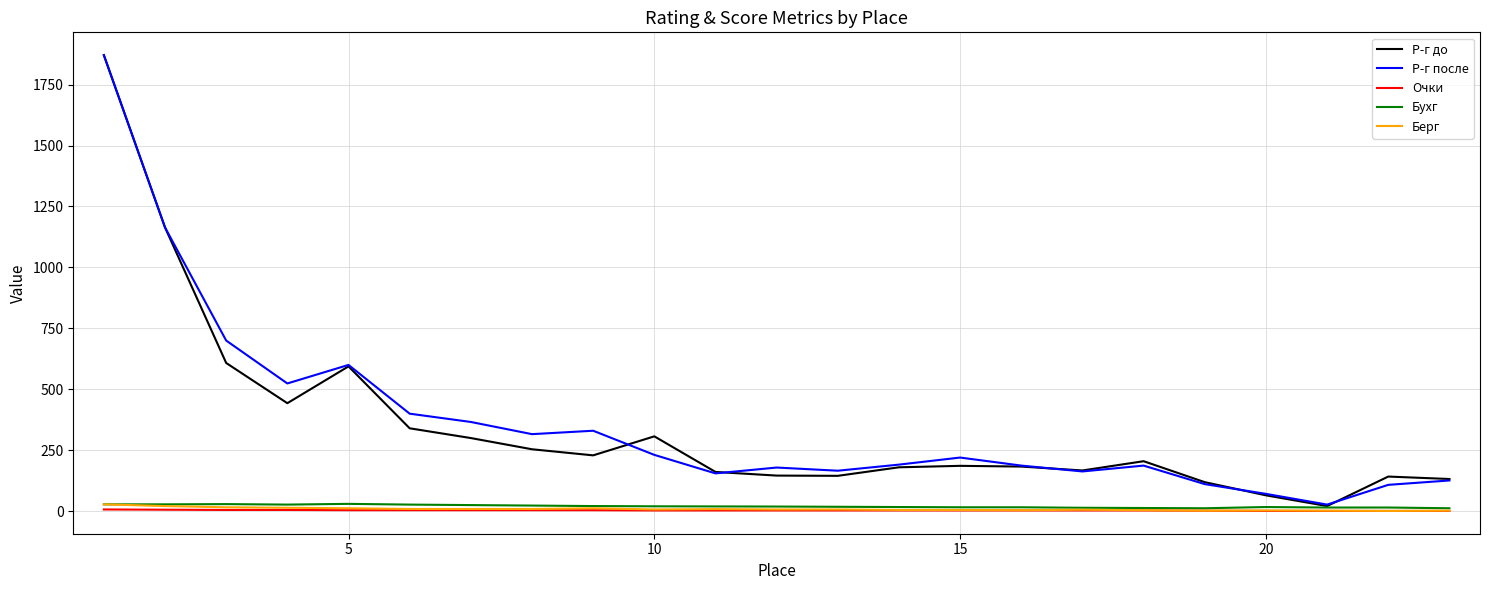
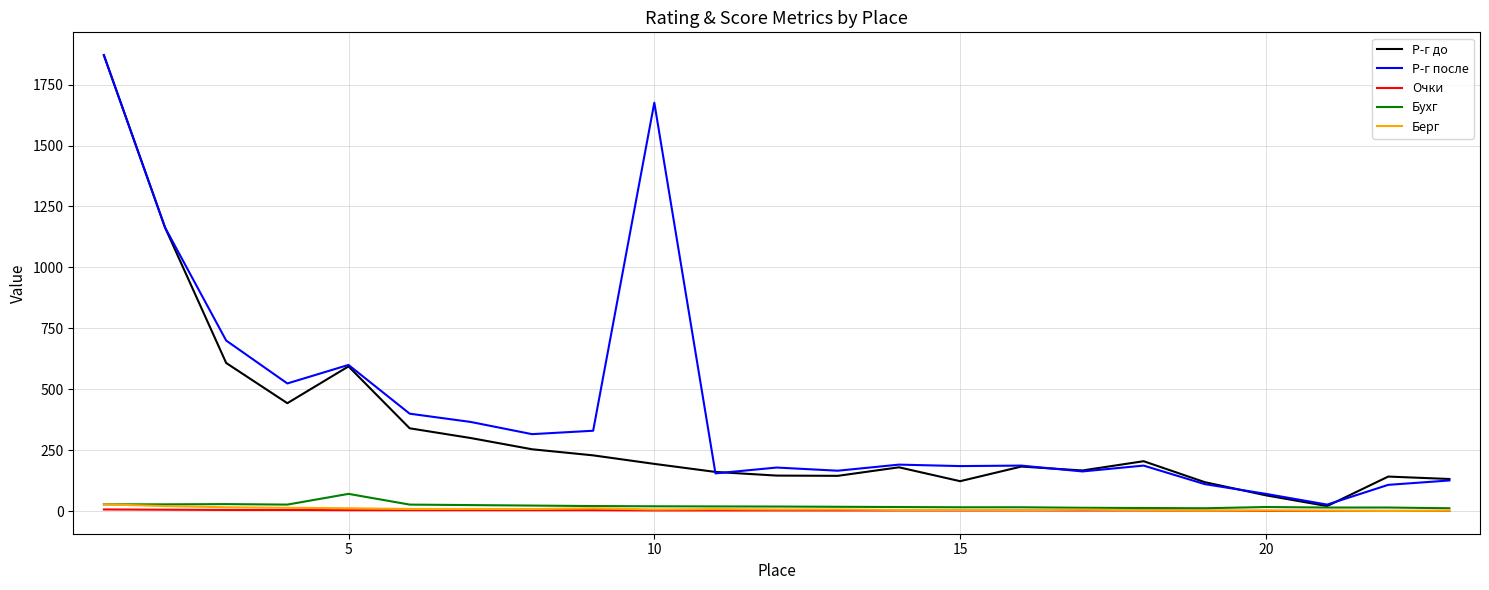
Бухг, 5: 30 -> 70
Р-г до, 10: 310 -> 190
Р-г после, 10: 230 -> 1680
Р-г до, 15: 190 -> 120
Р-г после, 15: 220 -> 190
